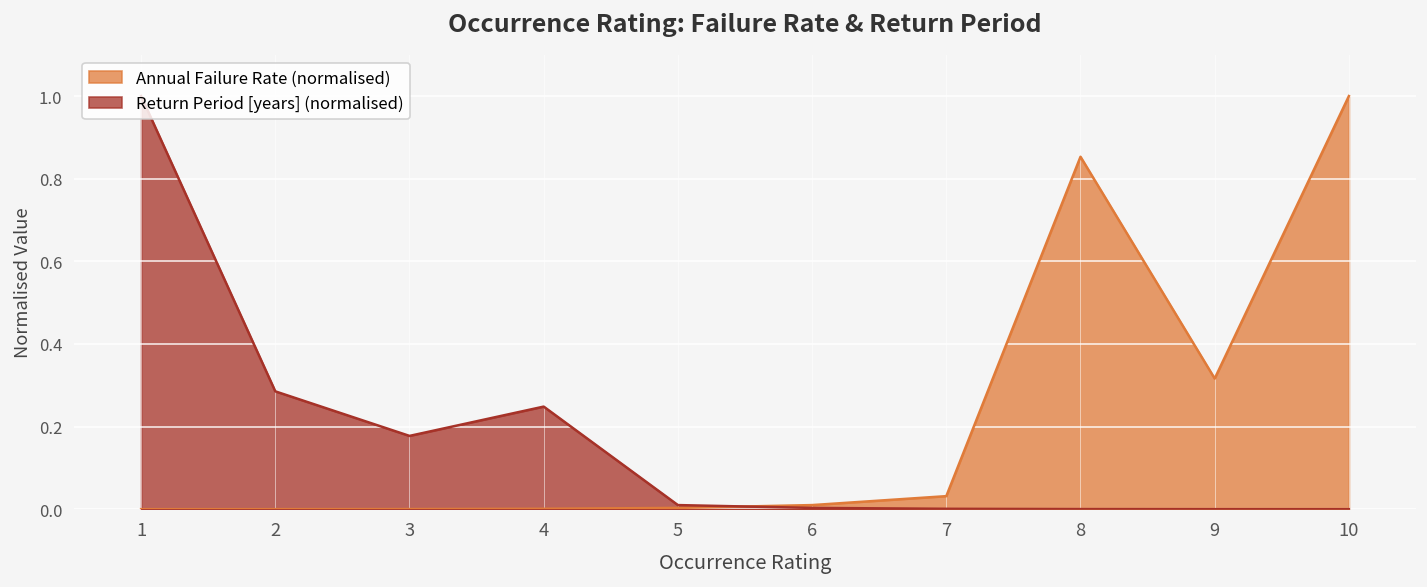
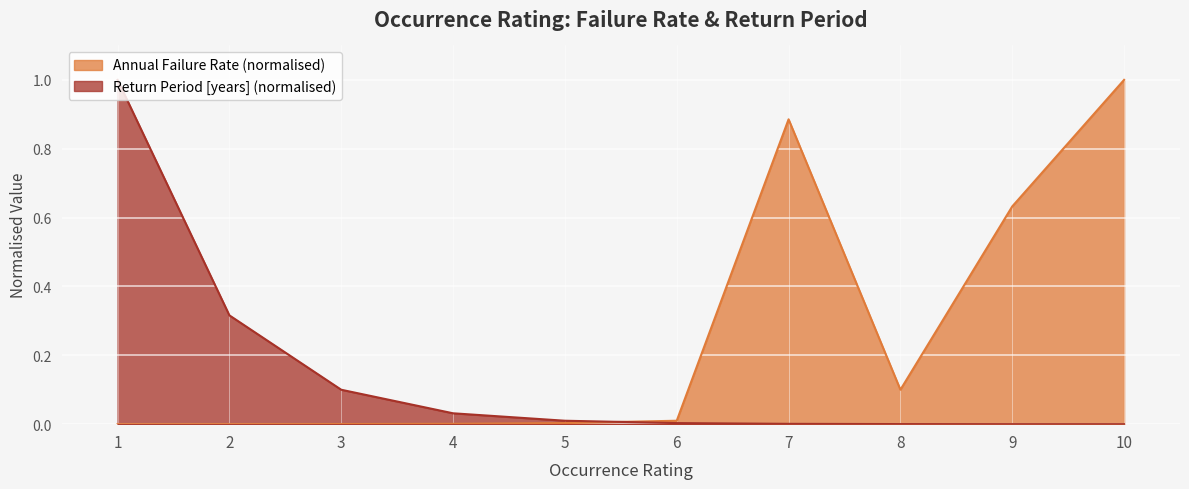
Return Period [years] (normalised), 2: 0.29 -> 0.32
Return Period [years] (normalised), 3: 0.18 -> 0.10
Return Period [years] (normalised), 4: 0.25 -> 0.03
Annual Failure Rate (normalised), 7: 0.03 -> 0.89
Annual Failure Rate (normalised), 8: 0.85 -> 0.10
Annual Failure Rate (normalised), 9: 0.32 -> 0.63
